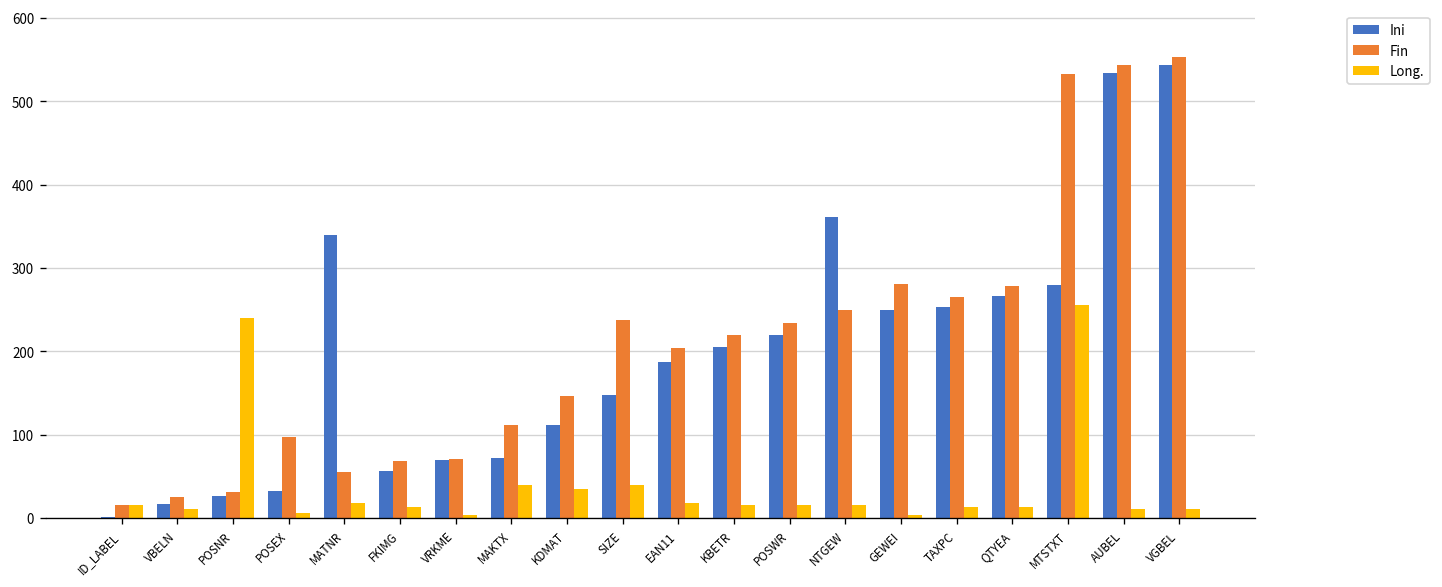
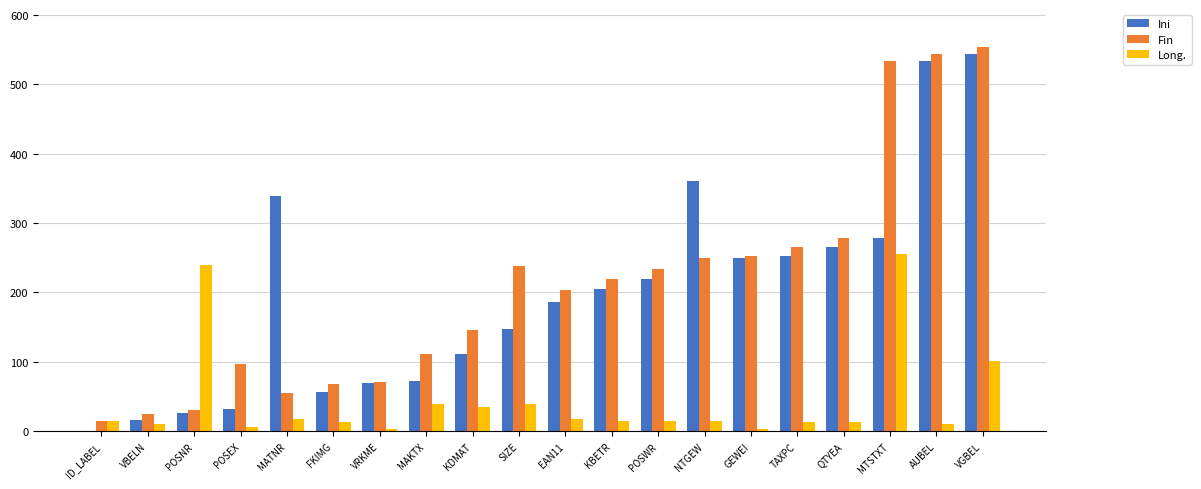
Fin, GEWEI: 280 -> 250
Long., VGBEL: 10 -> 100
